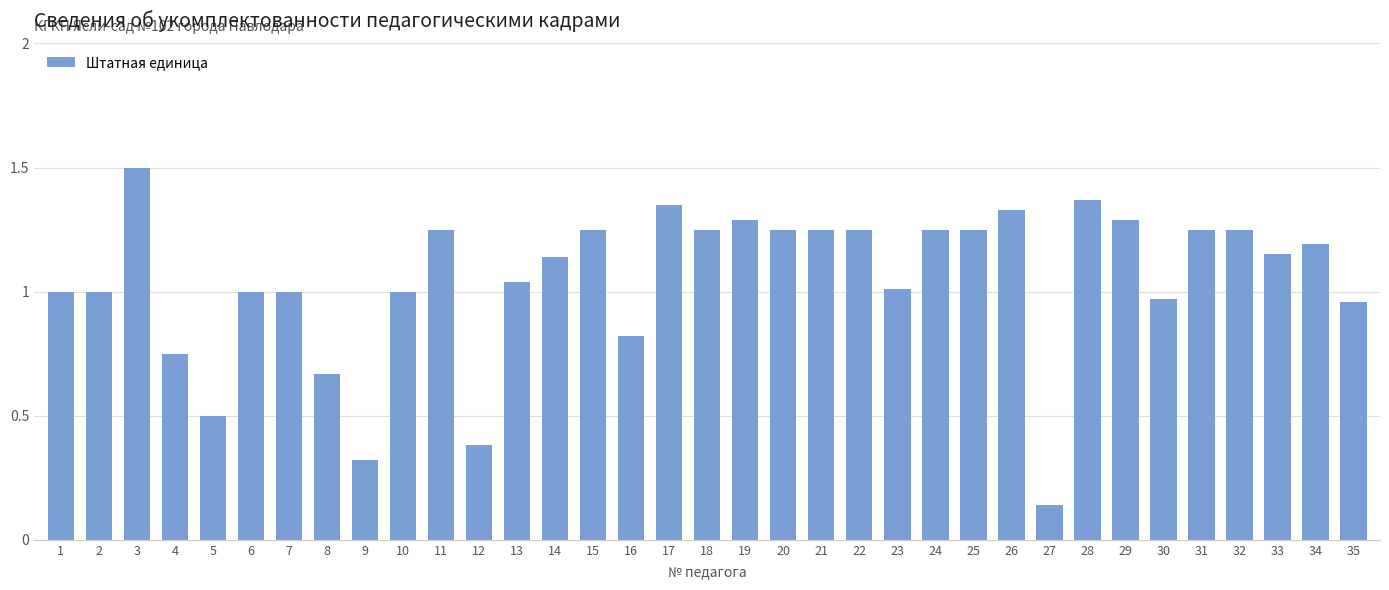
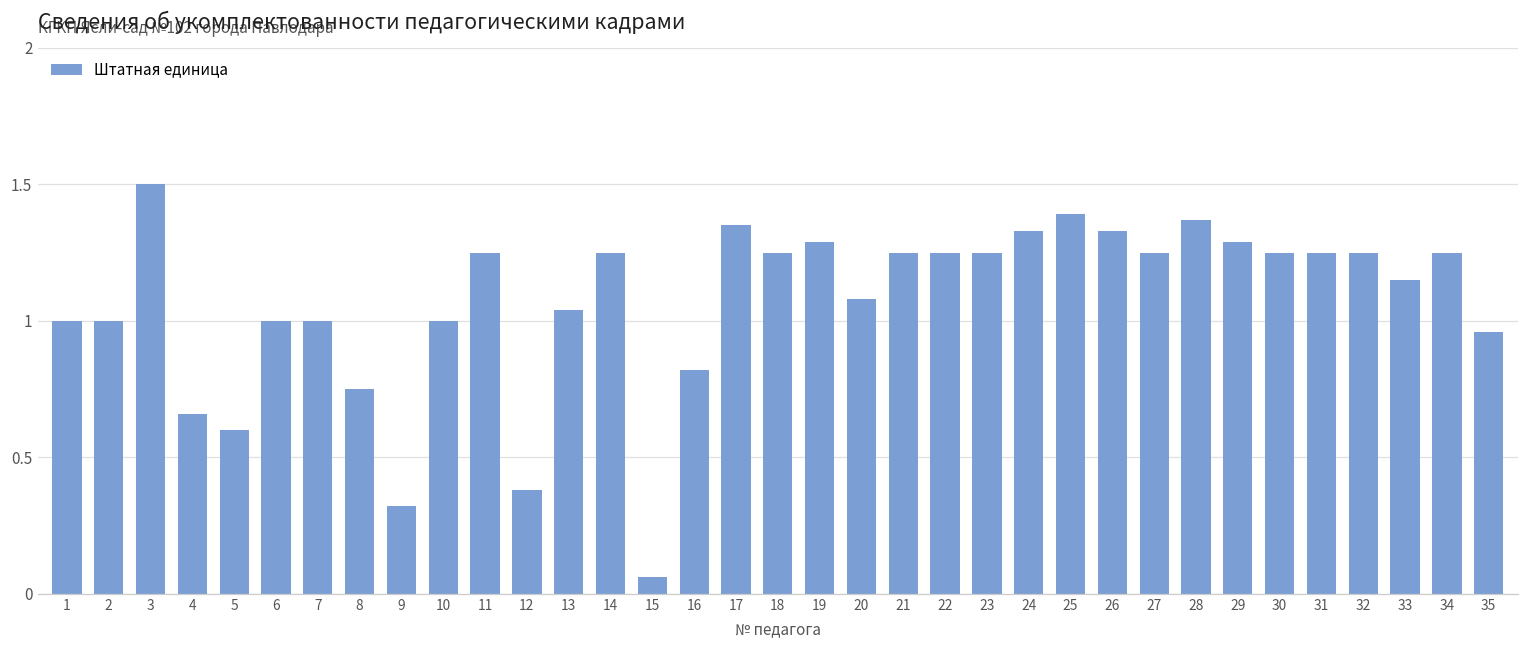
4: 0.75 -> 0.66
5: 0.5 -> 0.6
8: 0.67 -> 0.75
14: 1.14 -> 1.25
15: 1.25 -> 0.06
20: 1.25 -> 1.08
23: 1.01 -> 1.25
24: 1.25 -> 1.33
25: 1.25 -> 1.39
27: 0.14 -> 1.25
30: 0.97 -> 1.25
34: 1.19 -> 1.25
